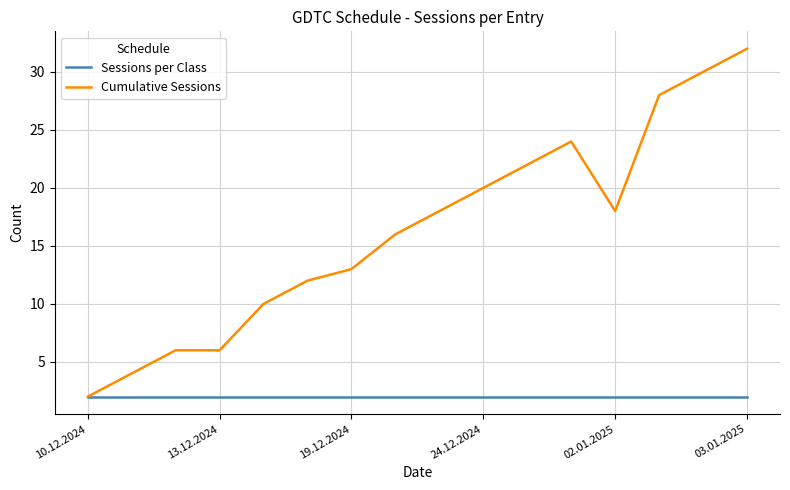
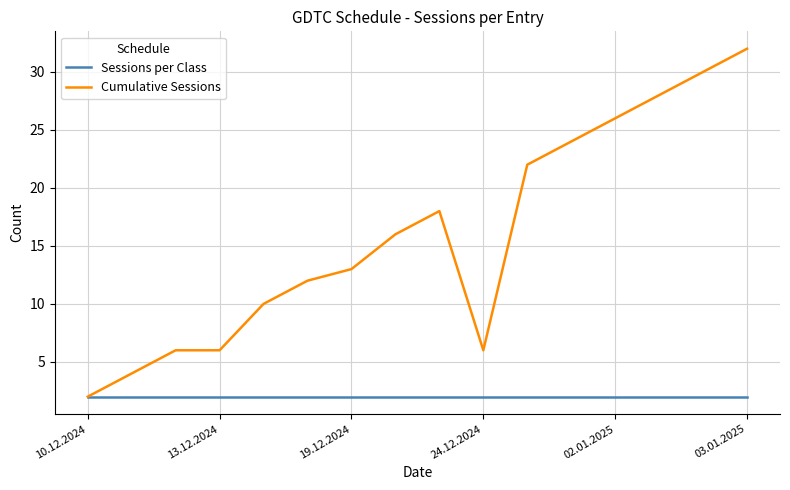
Cumulative Sessions, 24.12.2024: 20 -> 6
Cumulative Sessions, 02.01.2025: 18 -> 26
